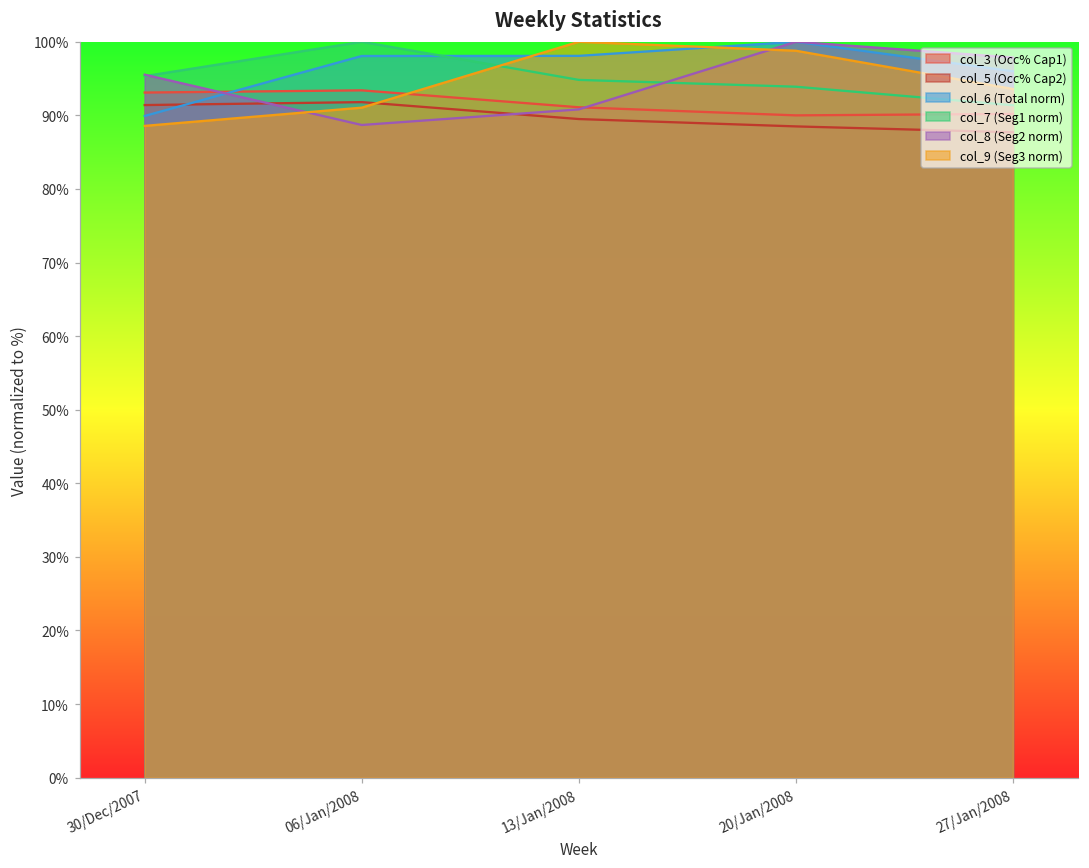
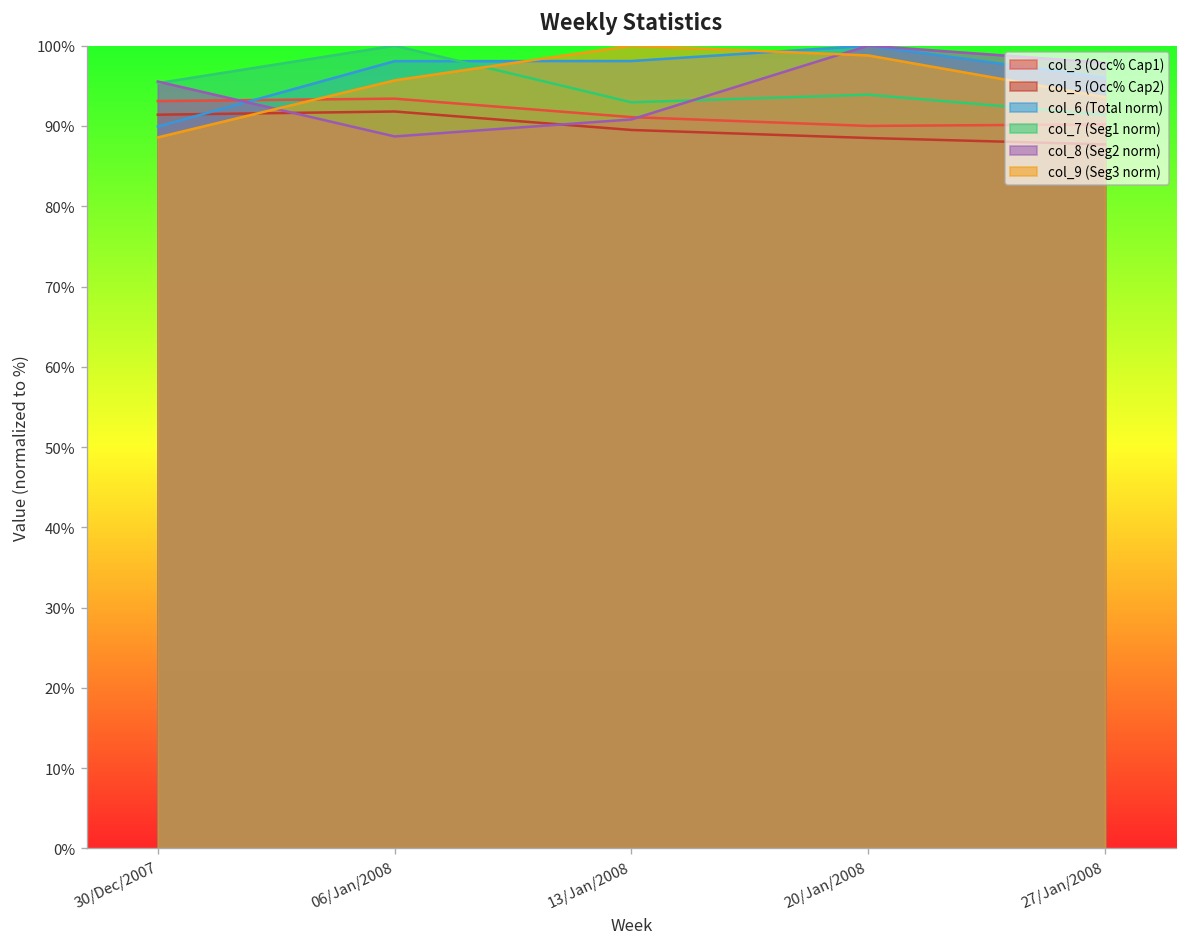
col_9 (Seg3 norm), 06/Jan/2008: 91% -> 96%
col_7 (Seg1 norm), 13/Jan/2008: 95% -> 93%
